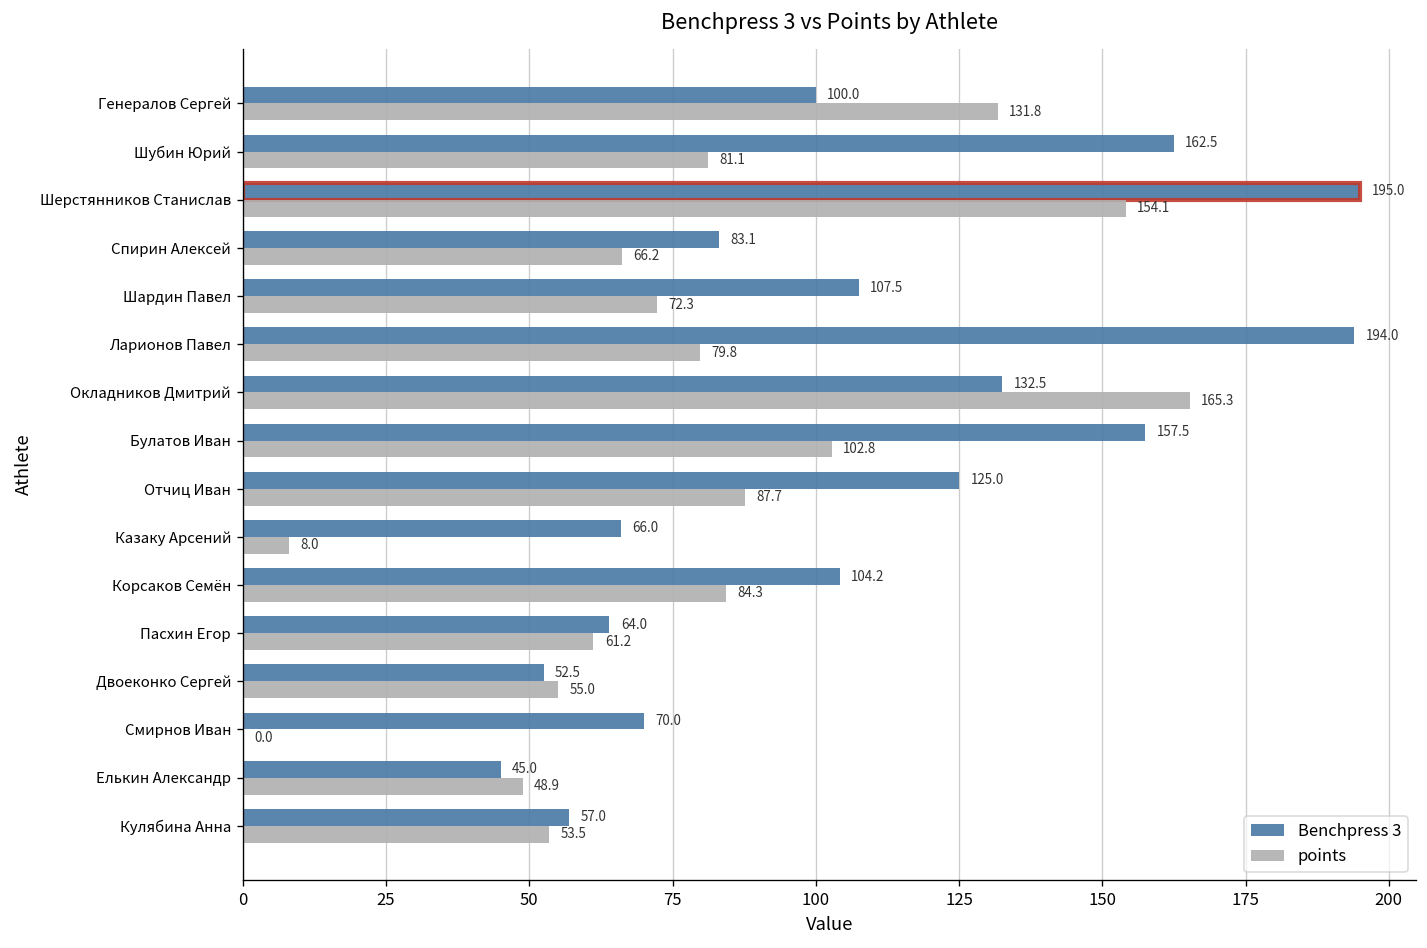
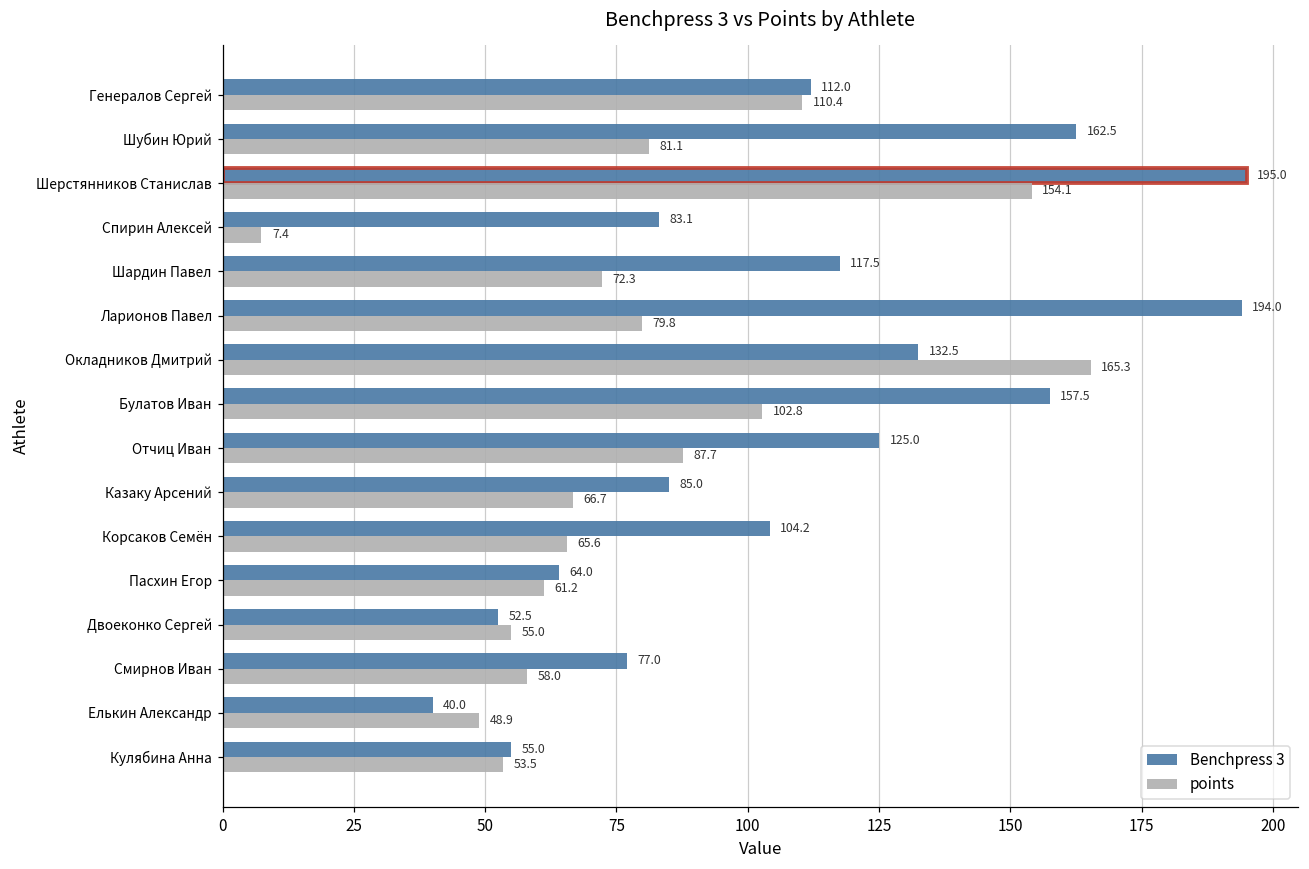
Benchpress 3, Генералов Сергей: 100.0 -> 112.0
points, Генералов Сергей: 131.8 -> 110.4
points, Спирин Алексей: 66.2 -> 7.4
Benchpress 3, Шардин Павел: 107.5 -> 117.5
Benchpress 3, Казаку Арсений: 66.0 -> 85.0
points, Казаку Арсений: 8.0 -> 66.7
points, Корсаков Семён: 84.3 -> 65.6
Benchpress 3, Смирнов Иван: 70.0 -> 77.0
points, Смирнов Иван: 0.0 -> 58.0
Benchpress 3, Елькин Александр: 45.0 -> 40.0
Benchpress 3, Кулябина Анна: 57.0 -> 55.0
